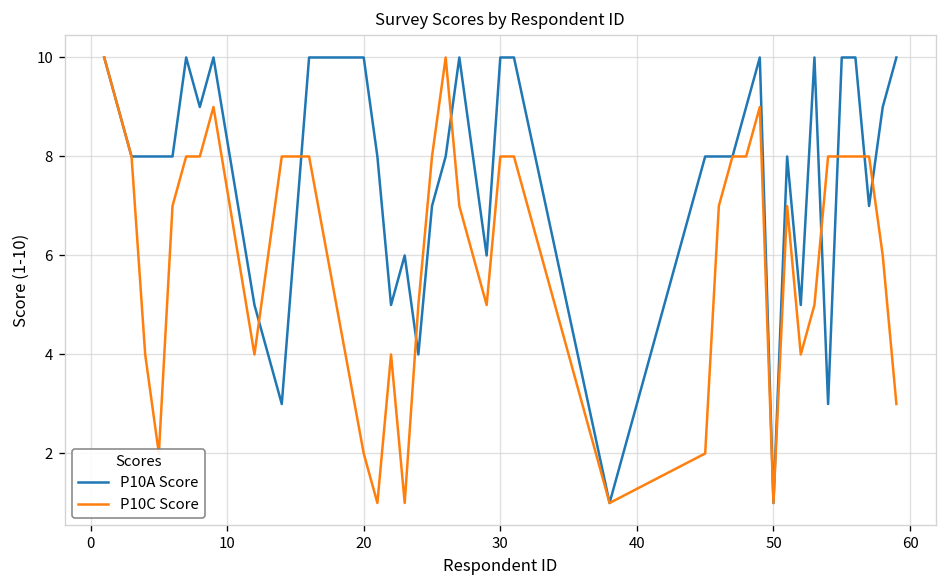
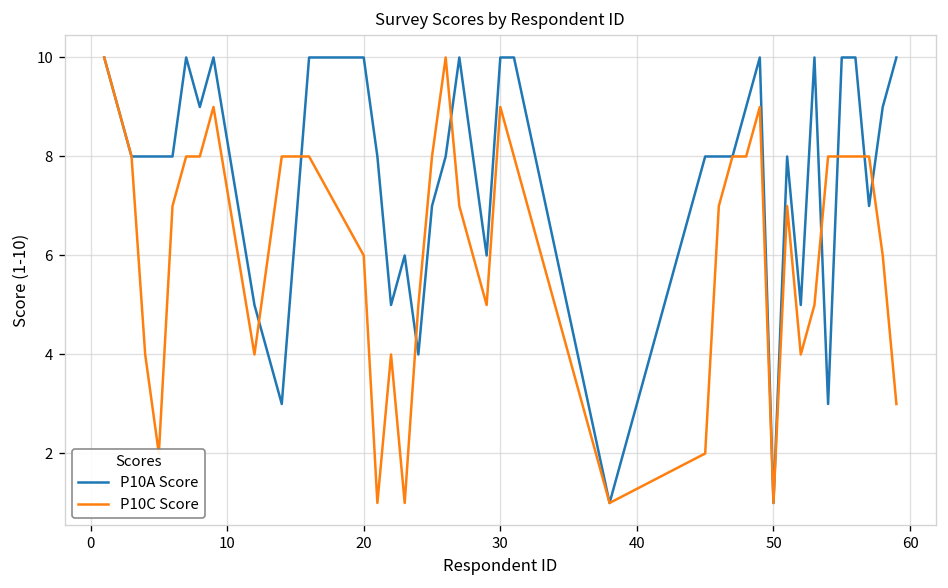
P10C Score, 20: 2 -> 6
P10C Score, 30: 8 -> 9
